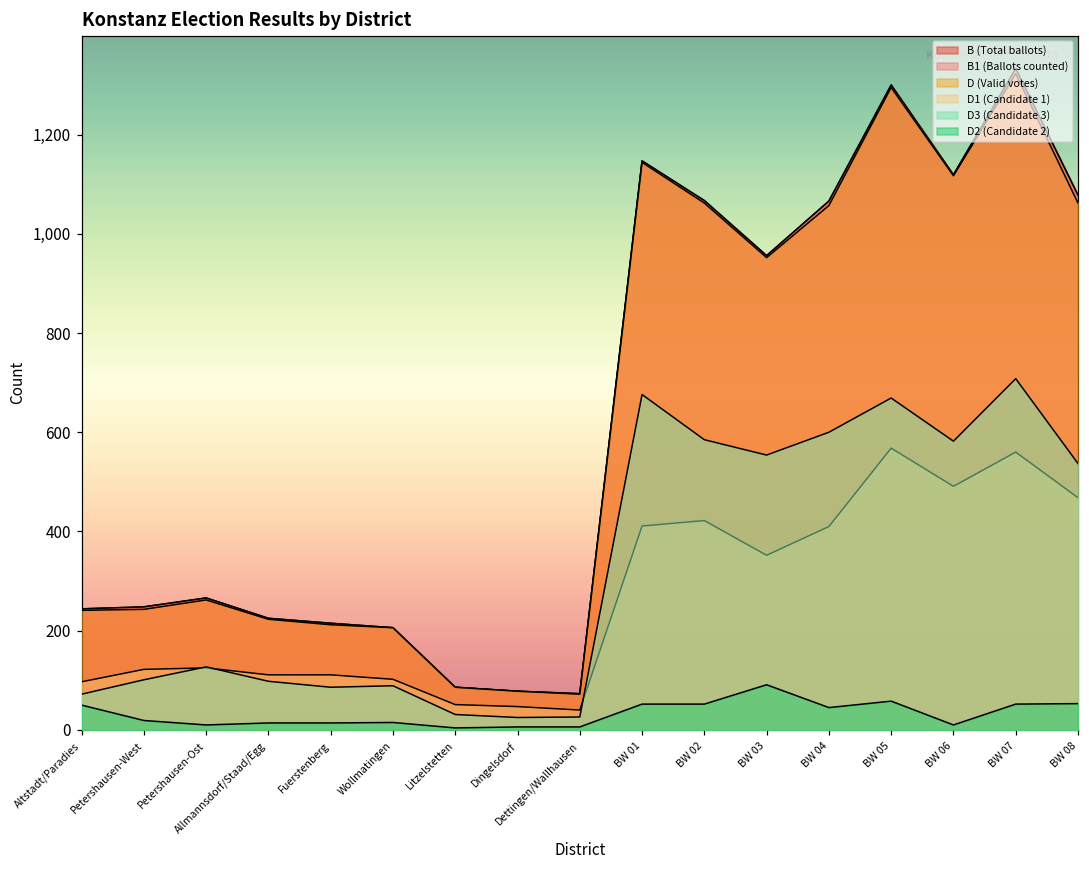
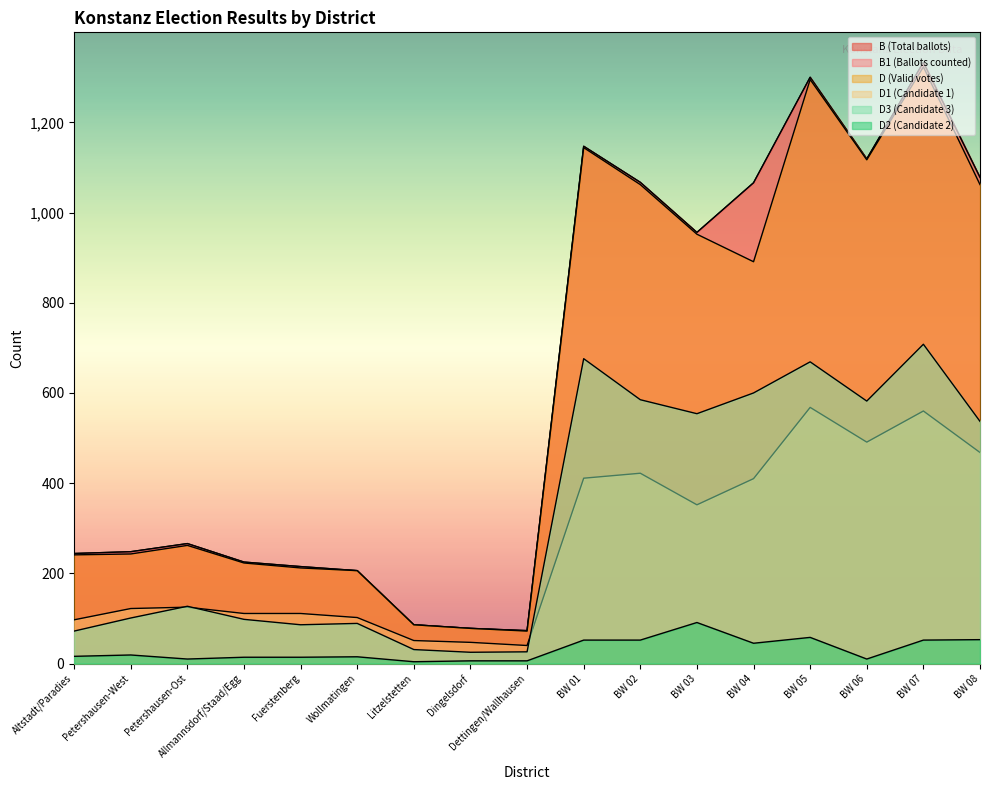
D2 (Candidate 2), Altstadt/Paradies: 50 -> 20
D (Valid votes), BW 04: 1,060 -> 890
